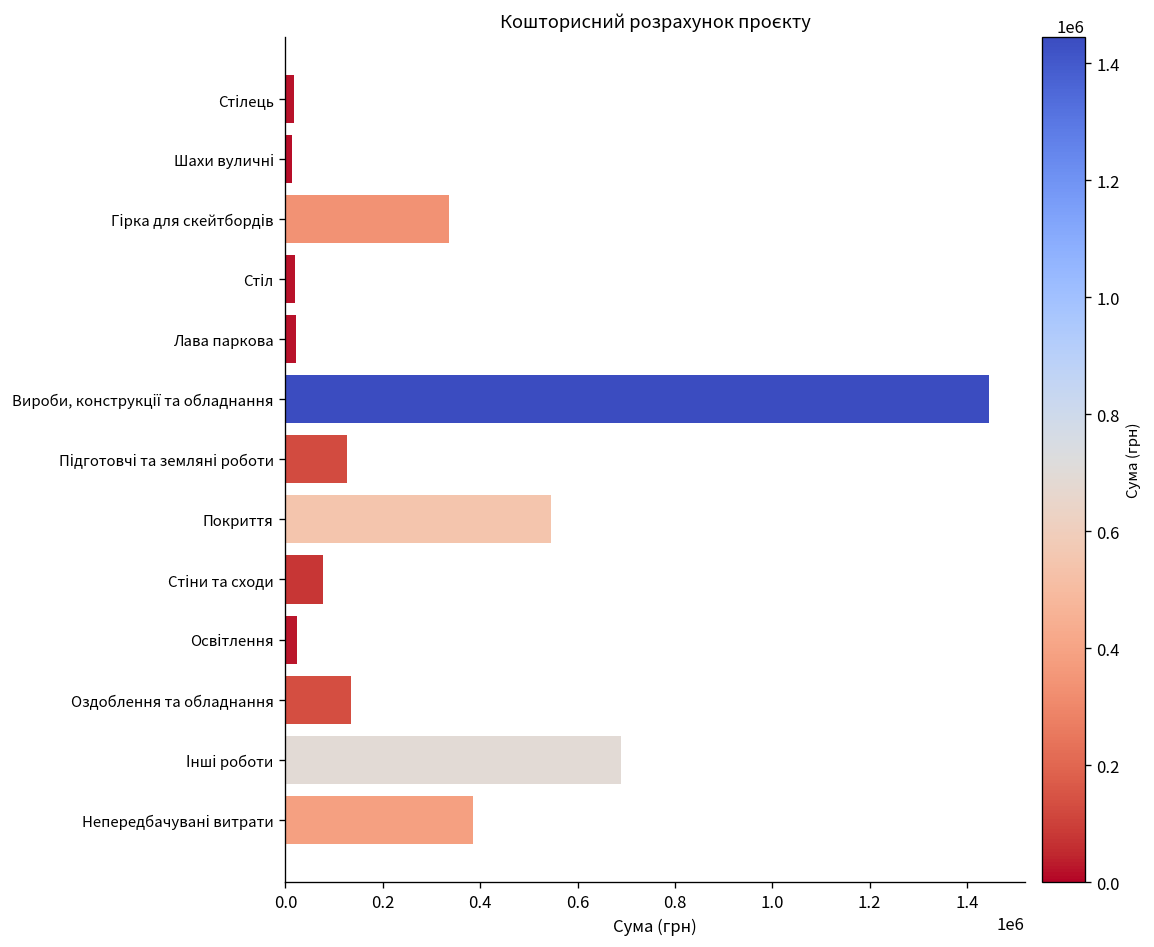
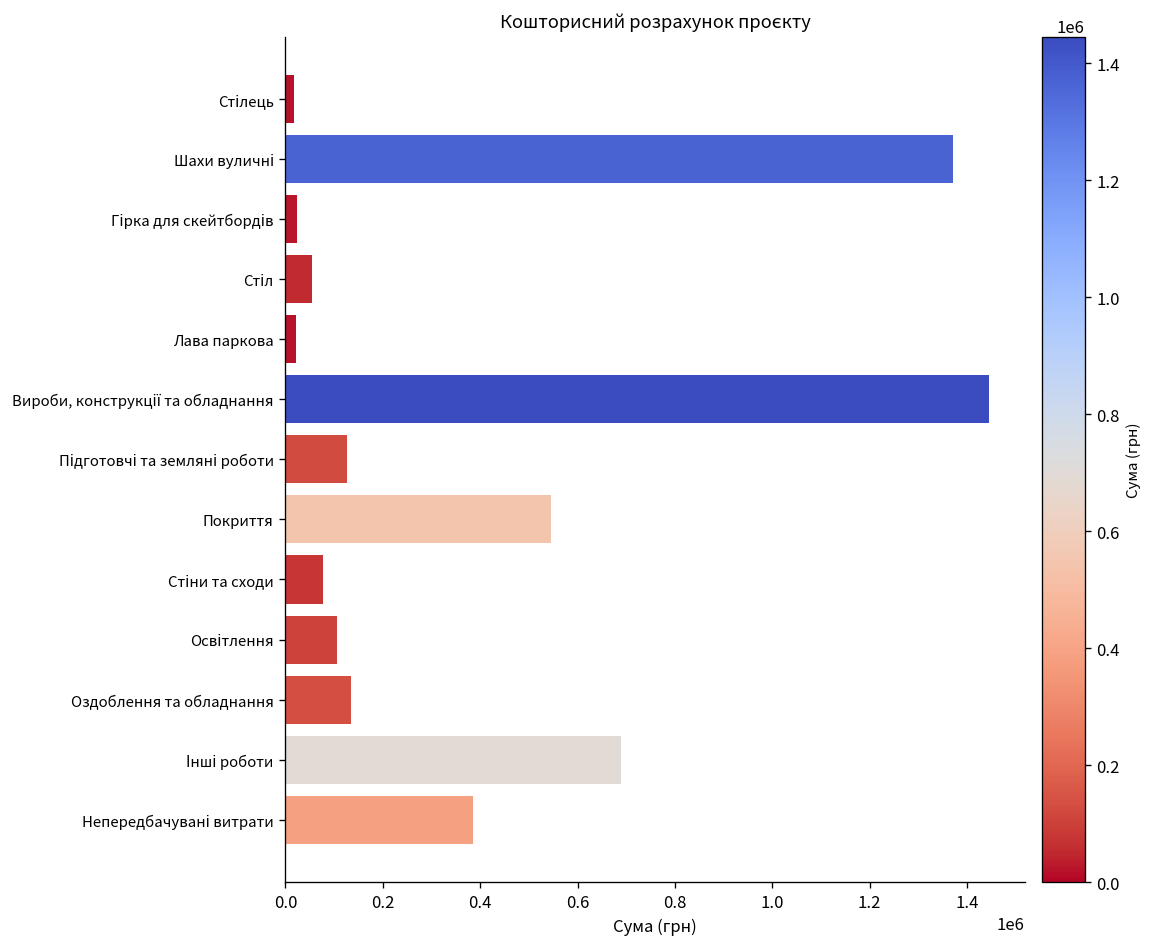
Шахи вуличні: 10000 -> 1370000
Гірка для скейтбордів: 340000 -> 20000
Стіл: 20000 -> 50000
Освітлення: 20000 -> 100000
